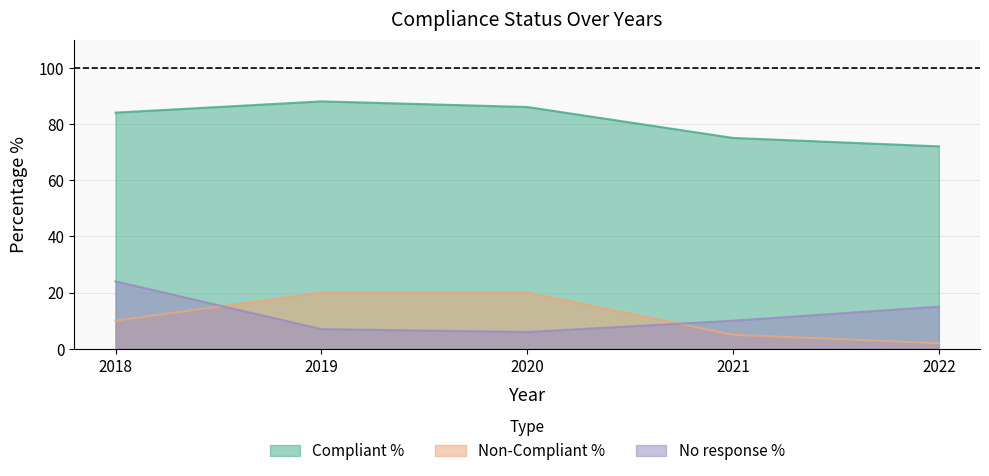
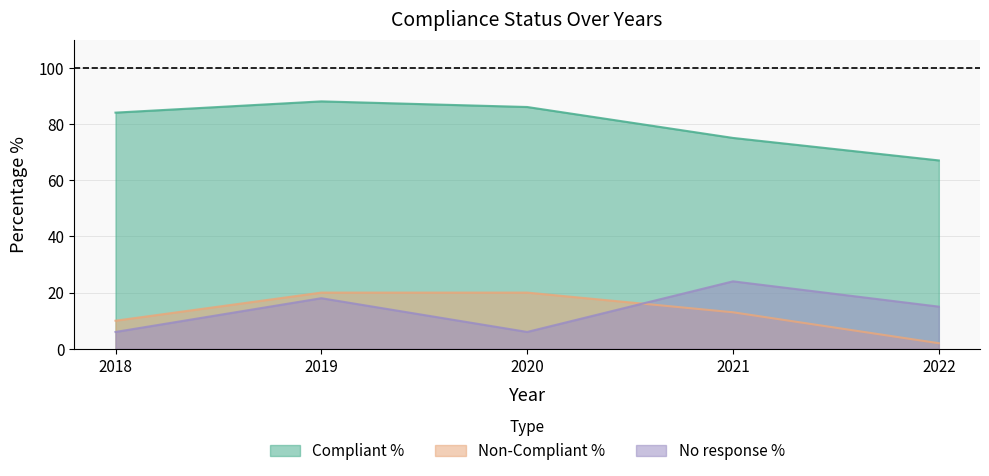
No response %, 2018: 24 -> 6
No response %, 2019: 7 -> 18
Non-Compliant %, 2021: 5 -> 13
No response %, 2021: 10 -> 24
Compliant %, 2022: 72 -> 67
